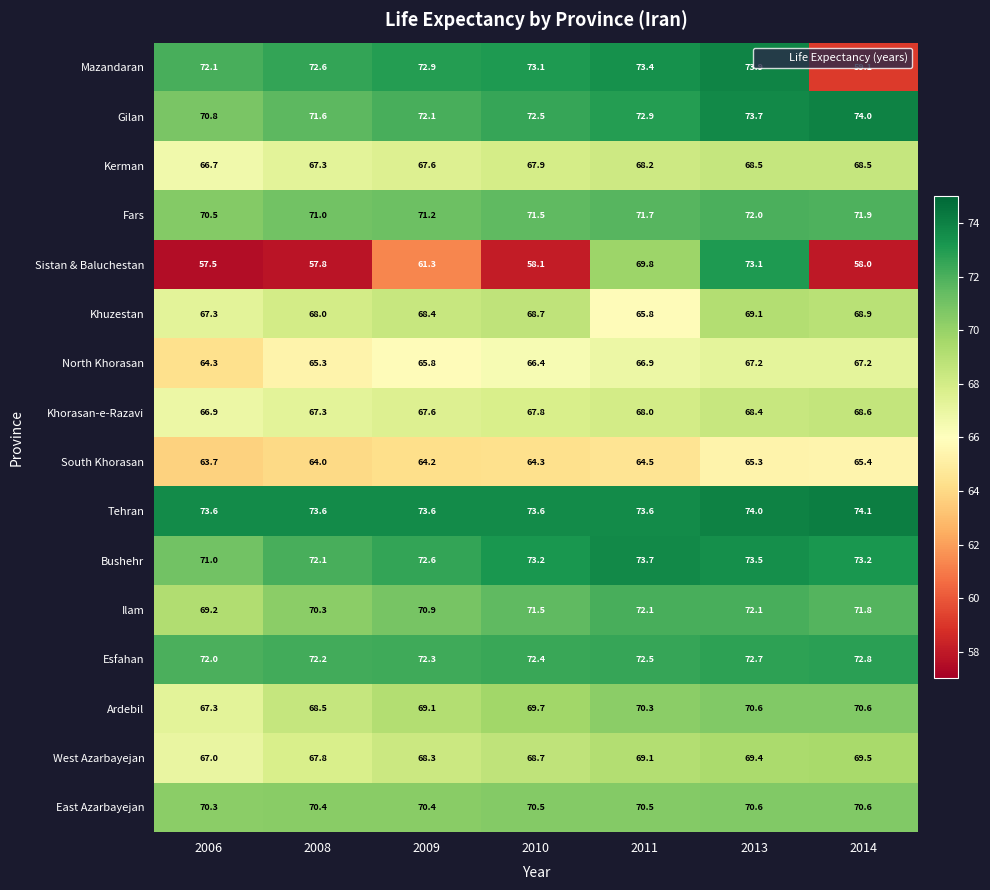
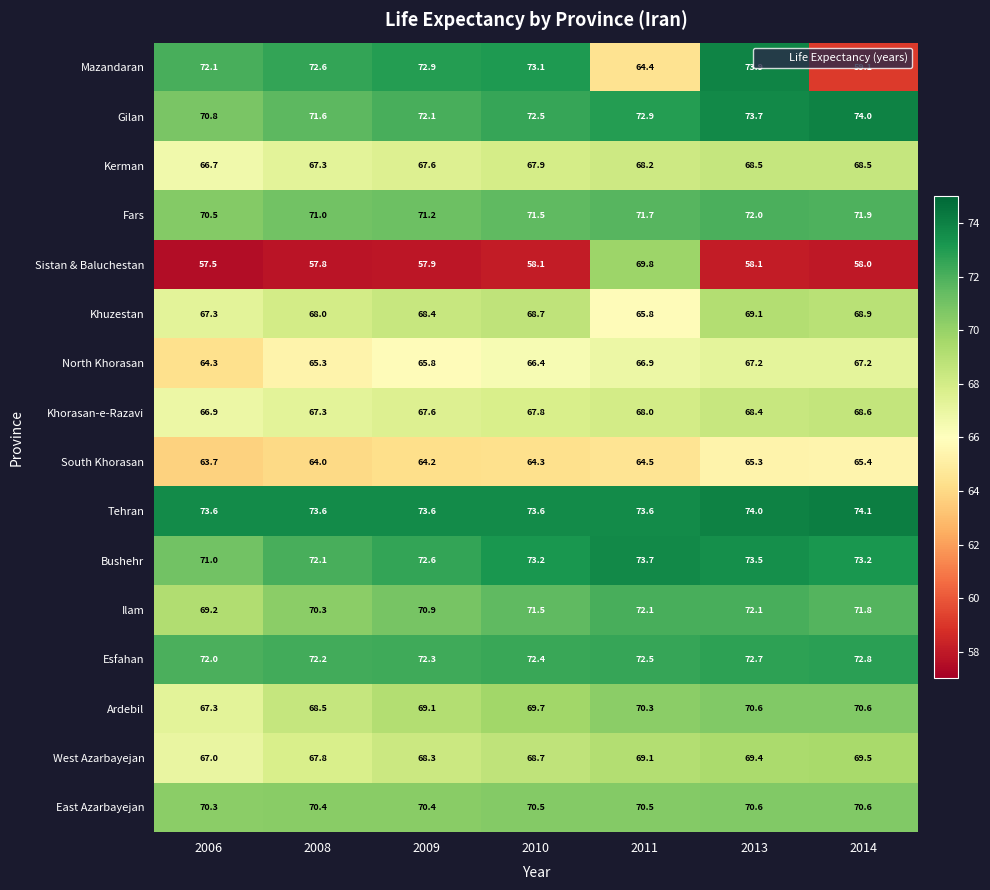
Mazandaran, 2011: 73.4 -> 64.4
Sistan & Baluchestan, 2009: 61.3 -> 57.9
Sistan & Baluchestan, 2013: 73.1 -> 58.1
